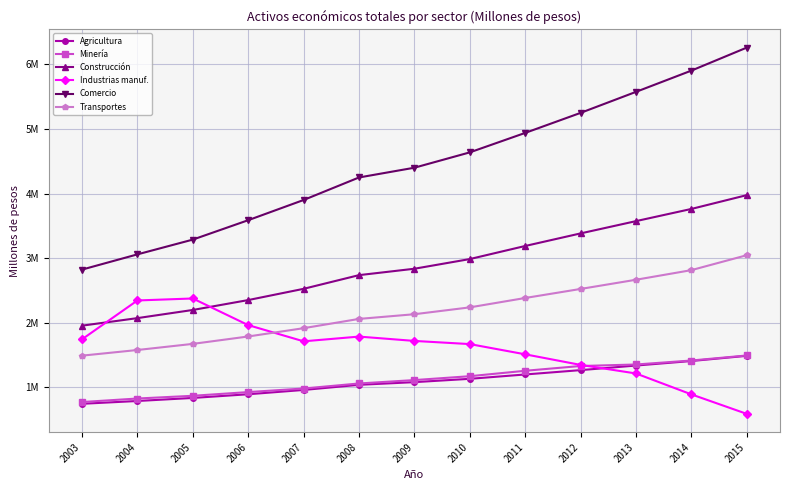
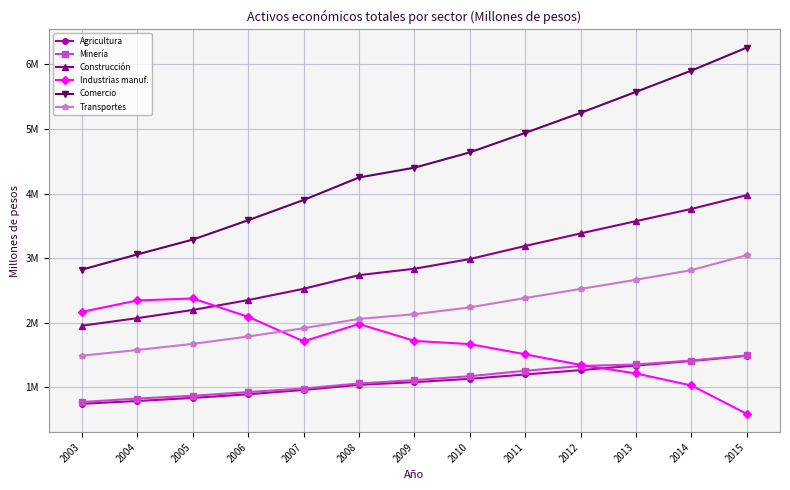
Industrias manuf., 2003: 1700000 -> 2200000
Industrias manuf., 2006: 2000000 -> 2100000
Industrias manuf., 2008: 1800000 -> 2000000
Industrias manuf., 2014: 900000 -> 1000000
